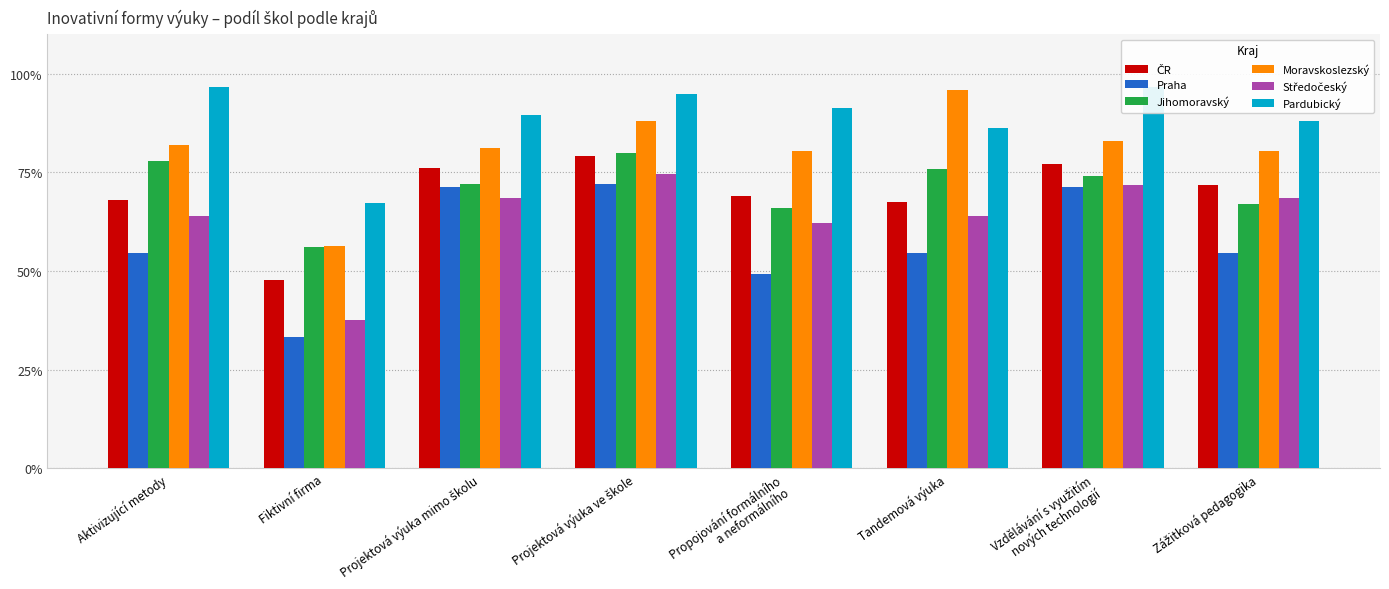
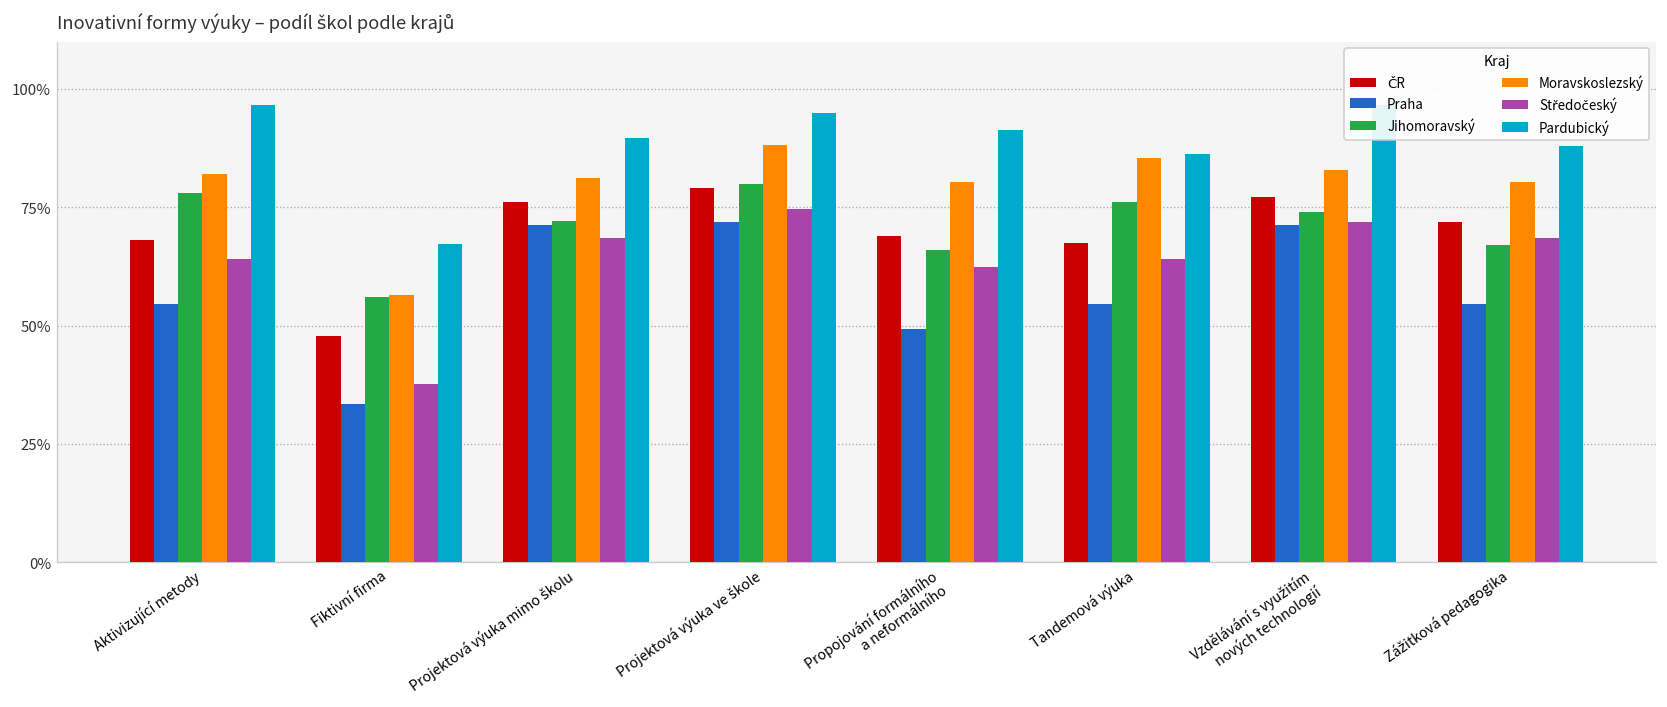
Moravskoslezský, Tandemová výuka: 96% -> 85%
